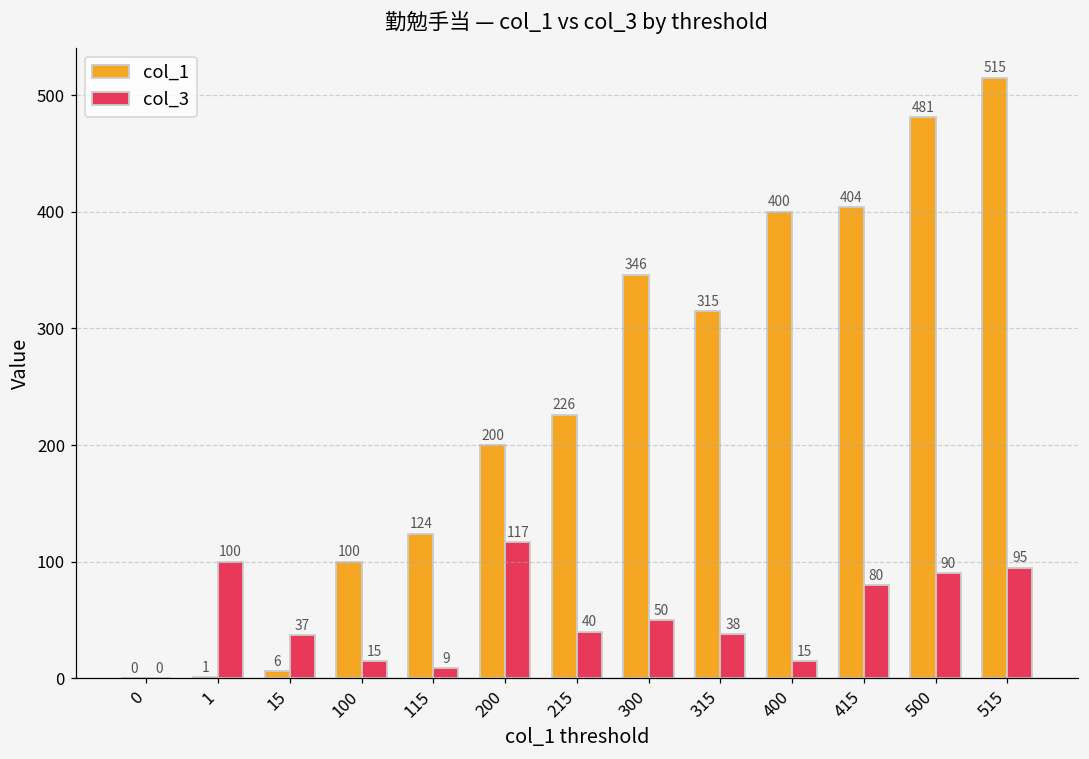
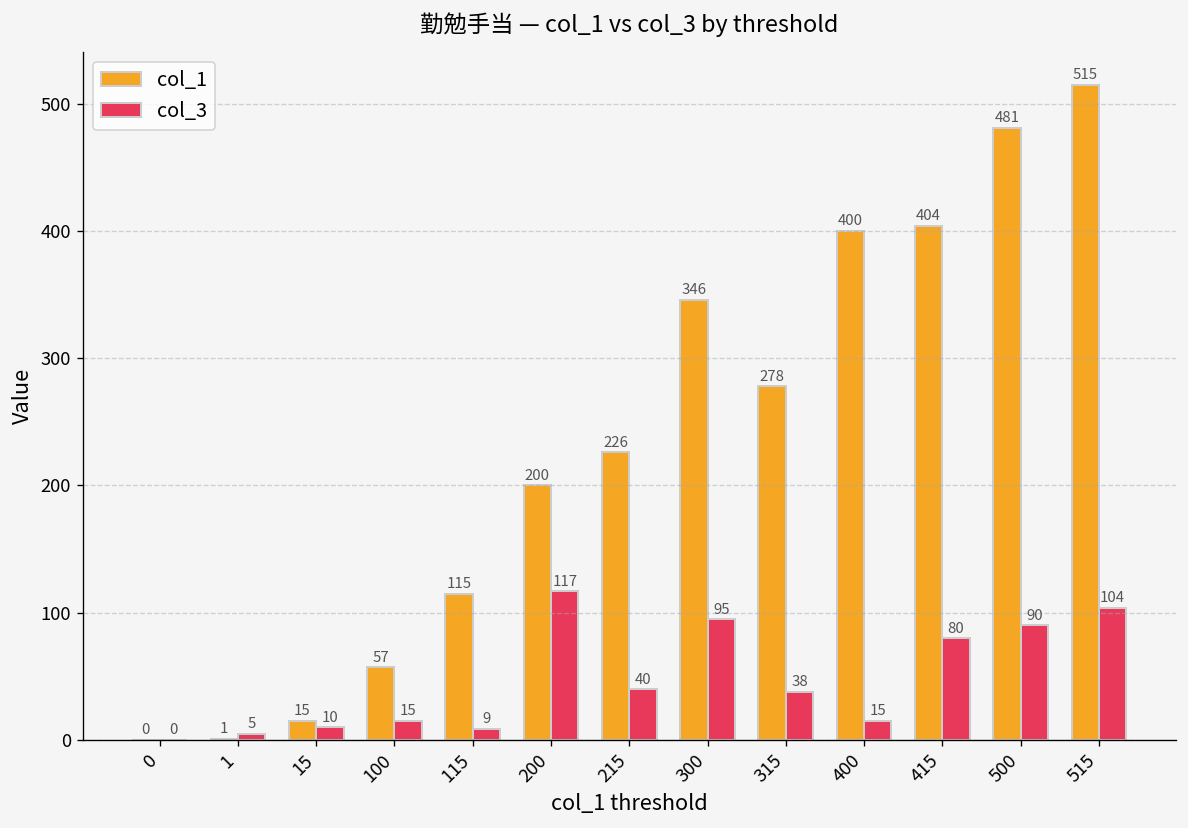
col_3, 1: 100 -> 5
col_1, 15: 6 -> 15
col_3, 15: 37 -> 10
col_1, 100: 100 -> 57
col_1, 115: 124 -> 115
col_3, 300: 50 -> 95
col_1, 315: 315 -> 278
col_3, 515: 95 -> 104
